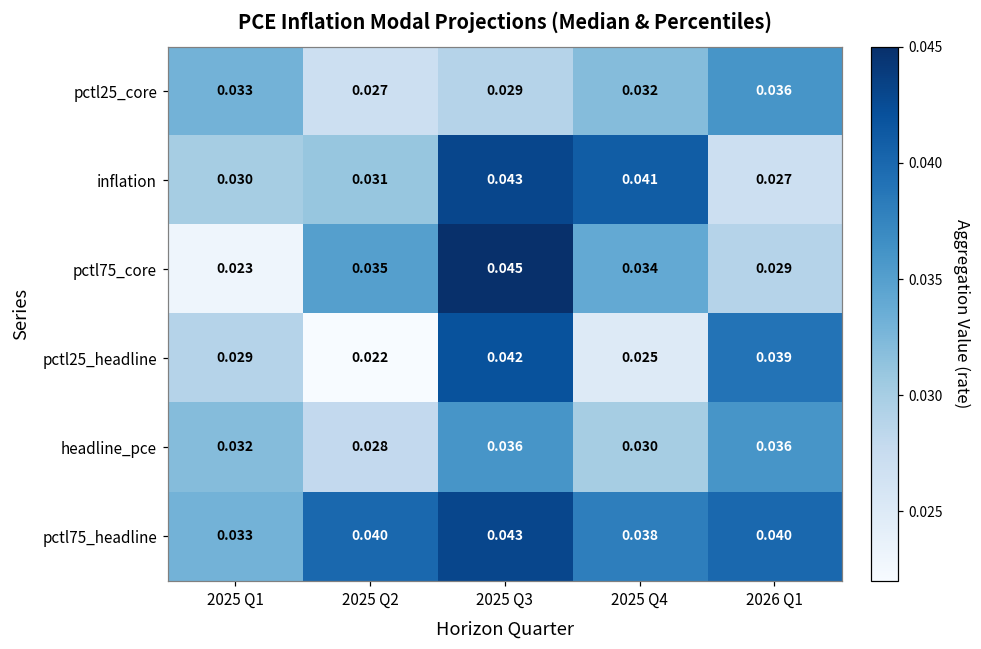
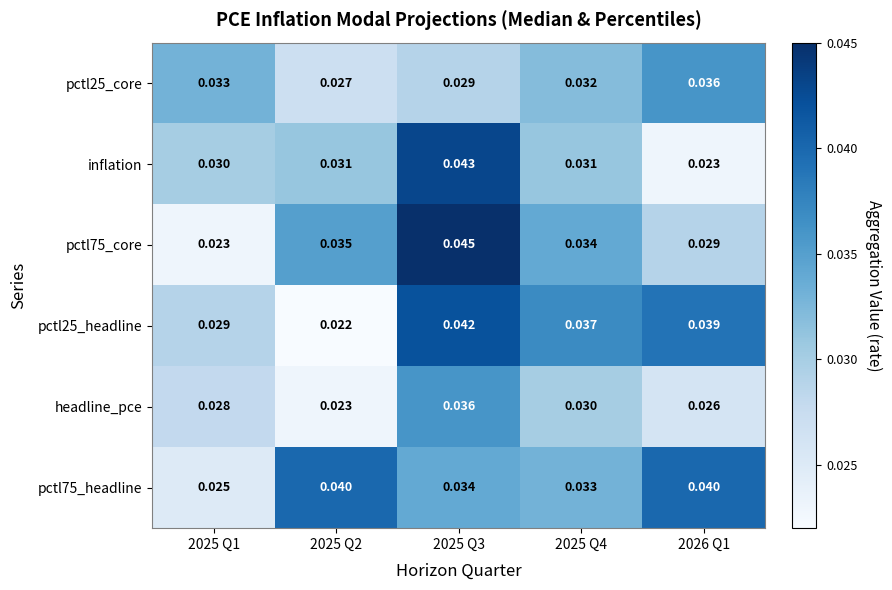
inflation, 2025 Q4: 0.041 -> 0.031
inflation, 2026 Q1: 0.027 -> 0.023
pctl25_headline, 2025 Q4: 0.025 -> 0.037
headline_pce, 2025 Q1: 0.032 -> 0.028
headline_pce, 2025 Q2: 0.028 -> 0.023
headline_pce, 2026 Q1: 0.036 -> 0.026
pctl75_headline, 2025 Q1: 0.033 -> 0.025
pctl75_headline, 2025 Q3: 0.043 -> 0.034
pctl75_headline, 2025 Q4: 0.038 -> 0.033
